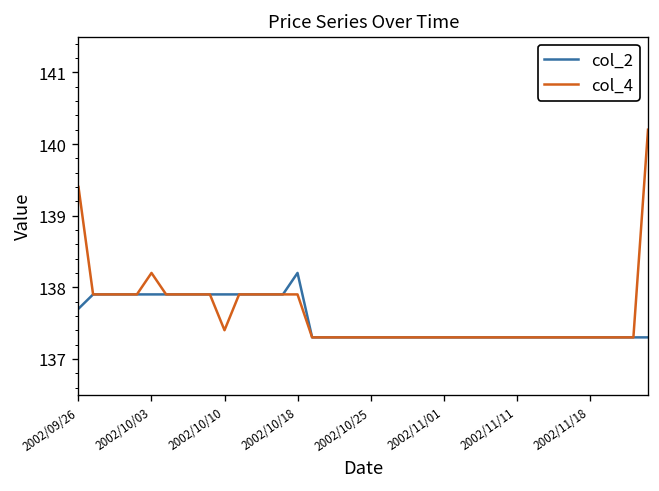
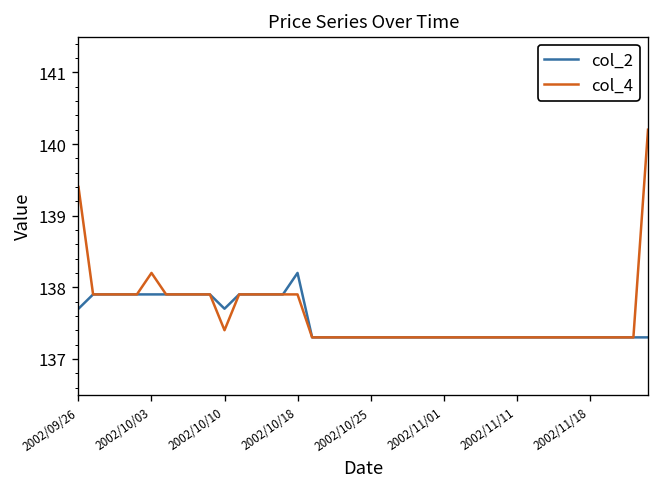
col_2, 2002/10/10: 137.9 -> 137.7
